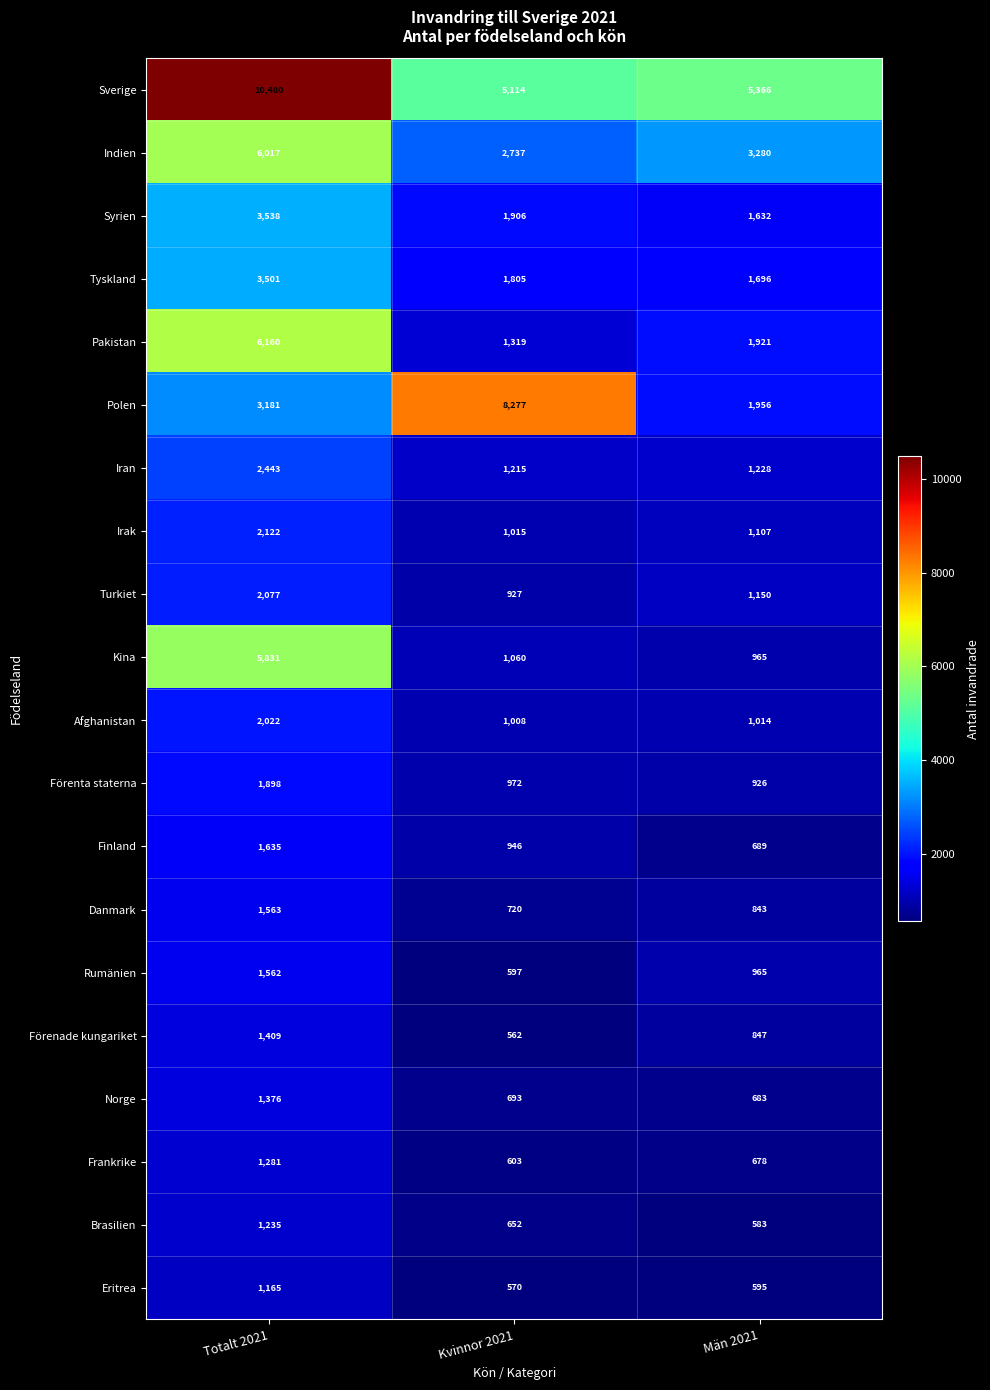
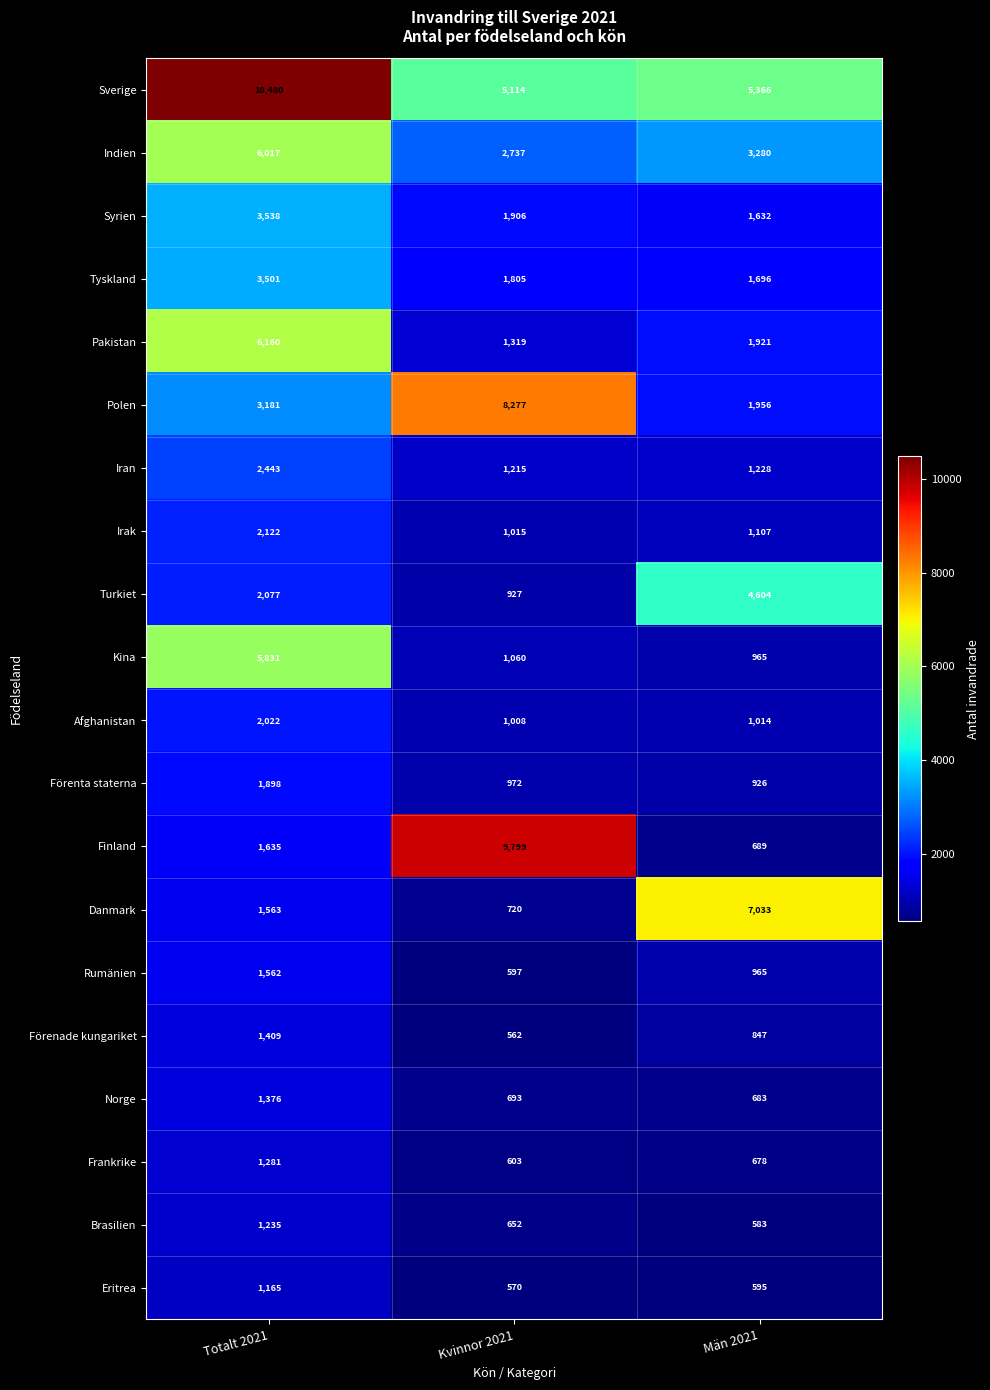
Turkiet, Män 2021: 1,150 -> 4,604
Finland, Kvinnor 2021: 946 -> 9,799
Danmark, Män 2021: 843 -> 7,033
